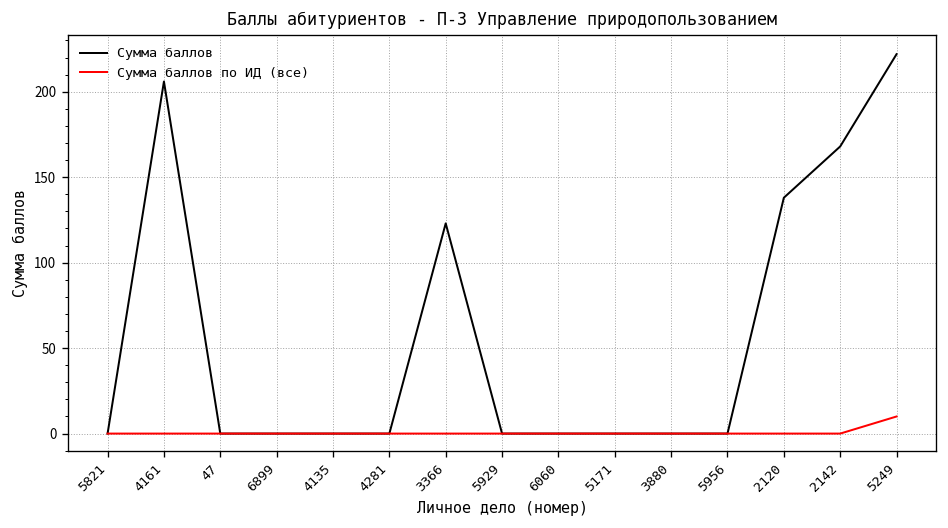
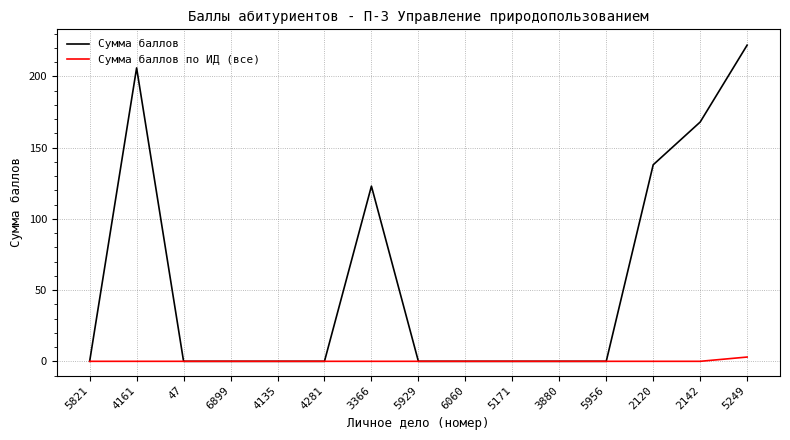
Сумма баллов по ИД (все), 5249: 10 -> 3
